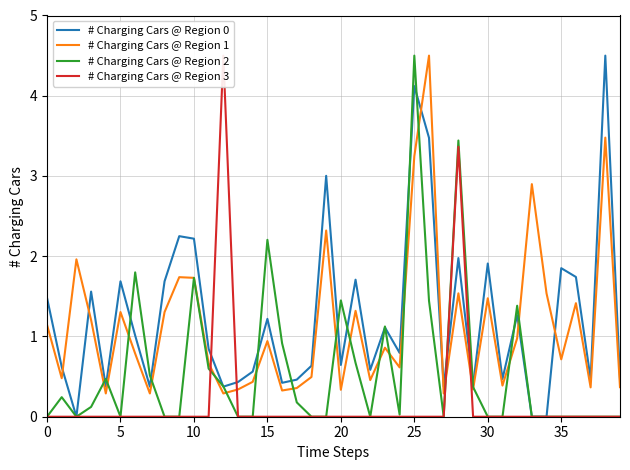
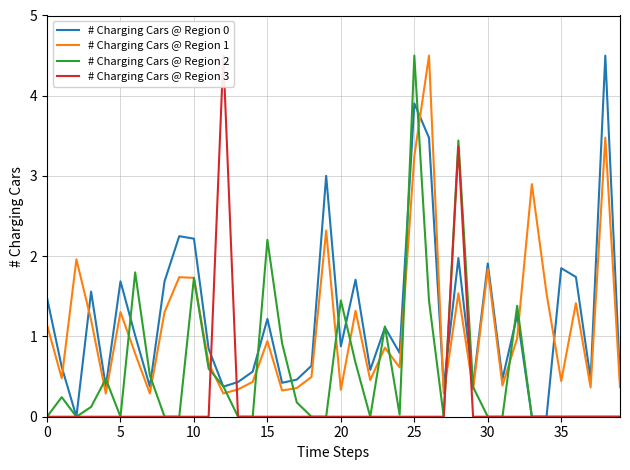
# Charging Cars @ Region 0, 20: 0.6 -> 0.9
# Charging Cars @ Region 0, 25: 4.1 -> 3.9
# Charging Cars @ Region 1, 30: 1.5 -> 1.8
# Charging Cars @ Region 1, 35: 0.7 -> 0.4
